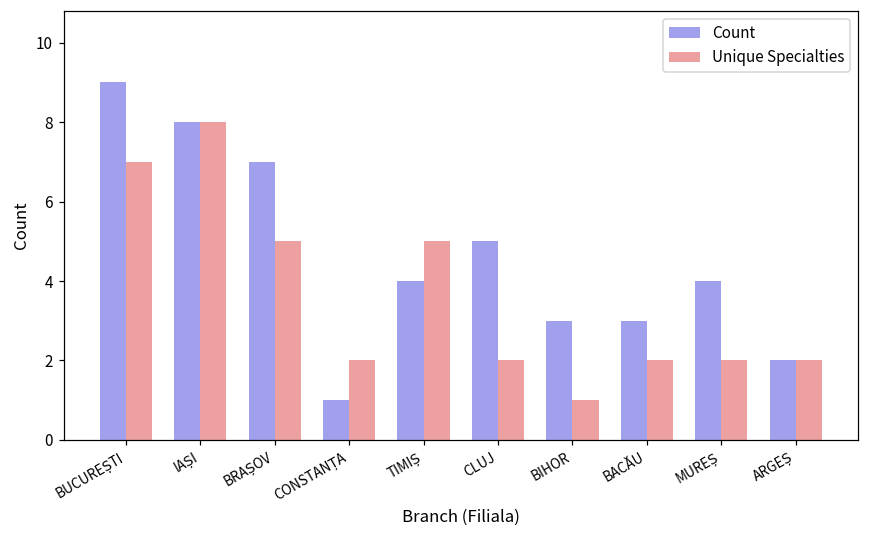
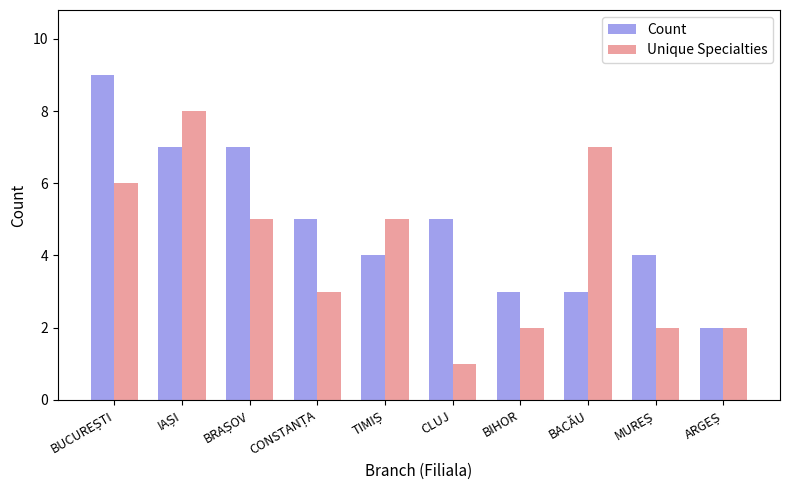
Unique Specialties, BUCUREȘTI: 7 -> 6
Count, IAȘI: 8 -> 7
Count, CONSTANȚA: 1 -> 5
Unique Specialties, CONSTANȚA: 2 -> 3
Unique Specialties, CLUJ: 2 -> 1
Unique Specialties, BIHOR: 1 -> 2
Unique Specialties, BACĂU: 2 -> 7
